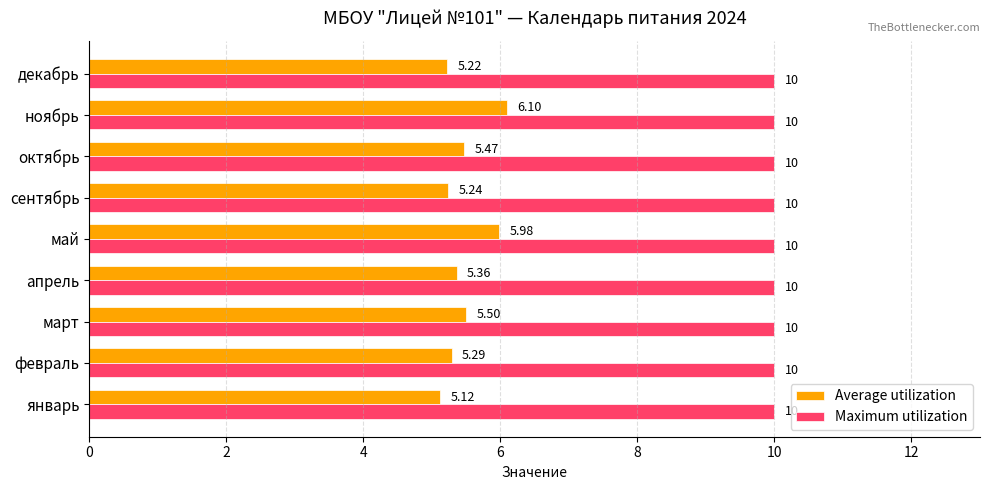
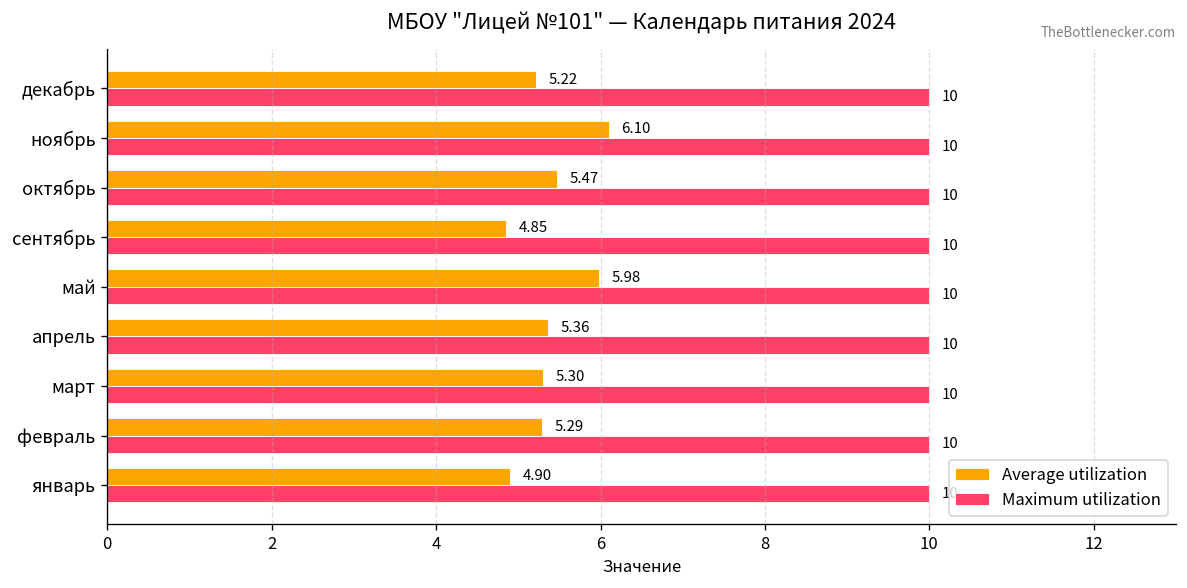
Average utilization, сентябрь: 5.24 -> 4.85
Average utilization, март: 5.50 -> 5.30
Average utilization, январь: 5.12 -> 4.90
